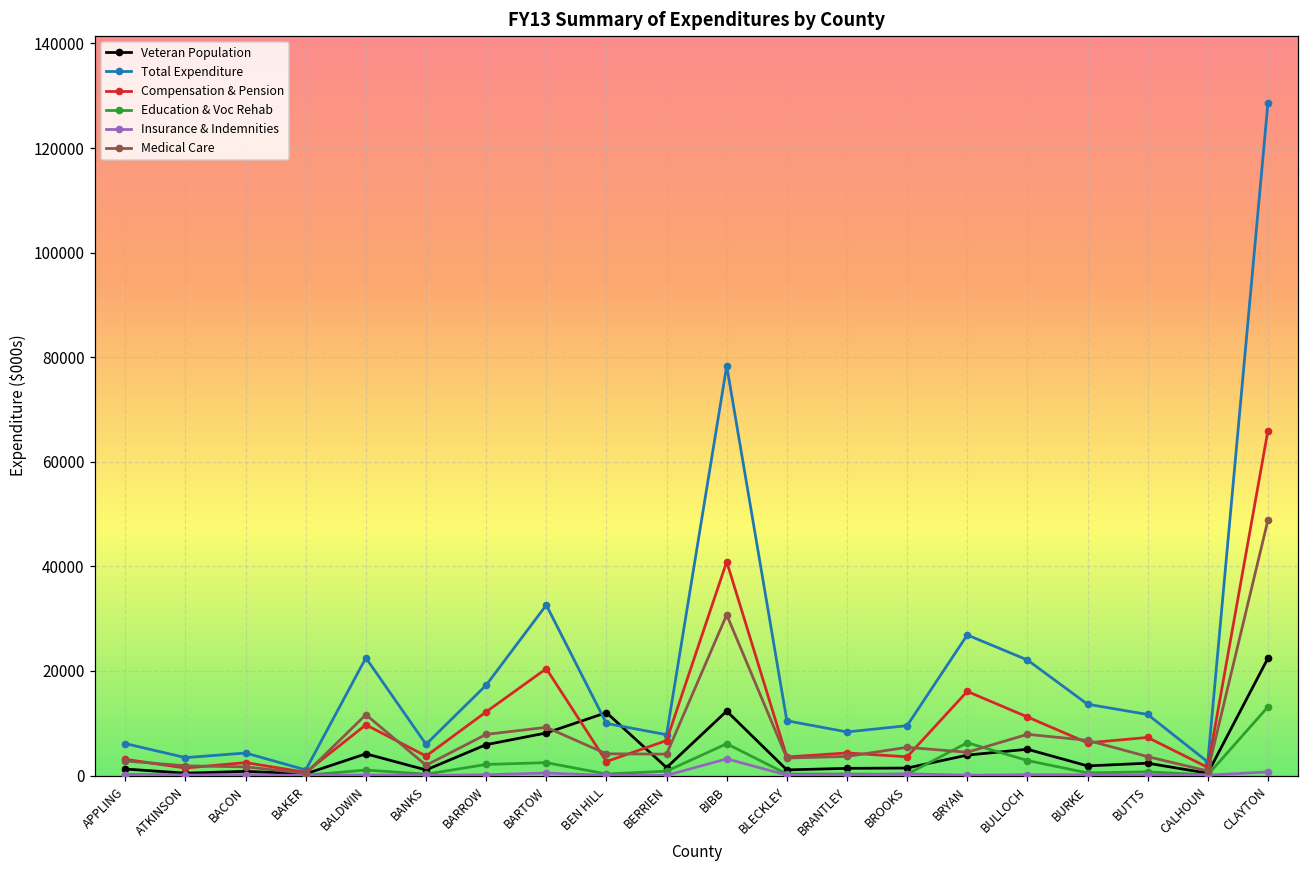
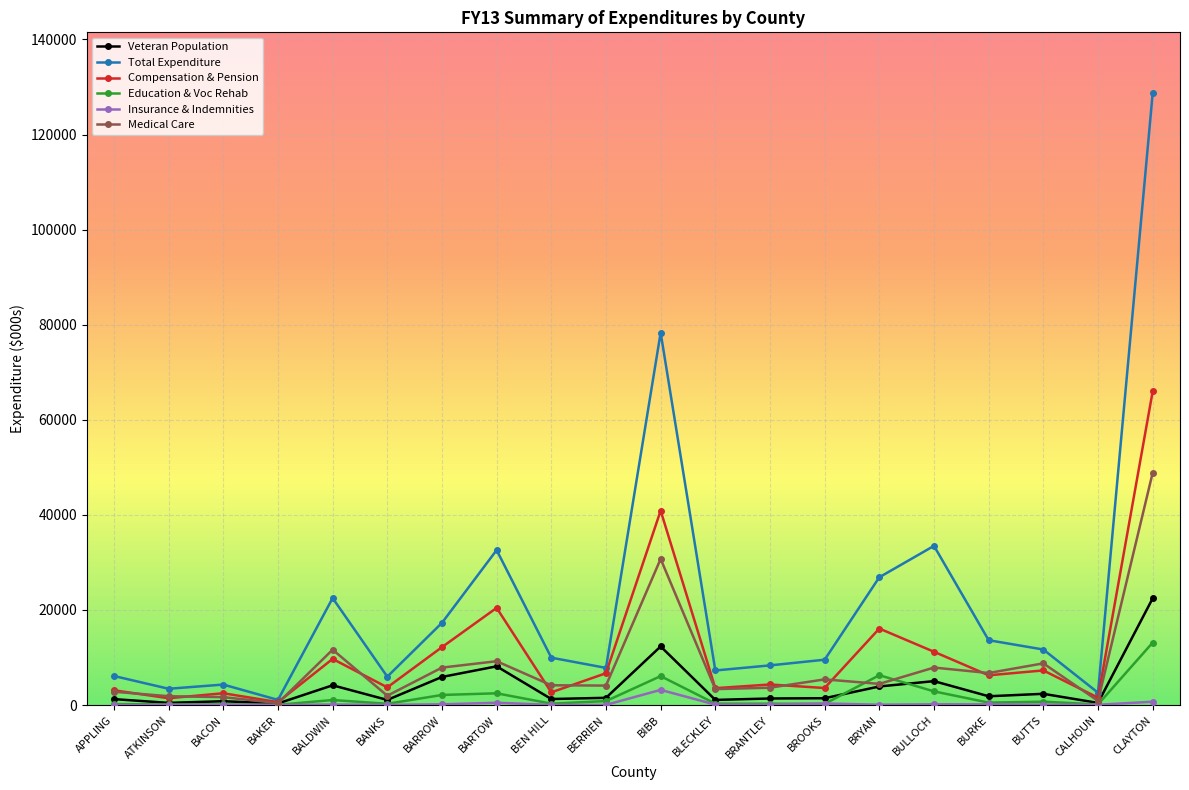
Veteran Population, BEN HILL: 12000 -> 1000
Total Expenditure, BLECKLEY: 10000 -> 7000
Total Expenditure, BULLOCH: 22000 -> 33000
Medical Care, BUTTS: 4000 -> 9000
